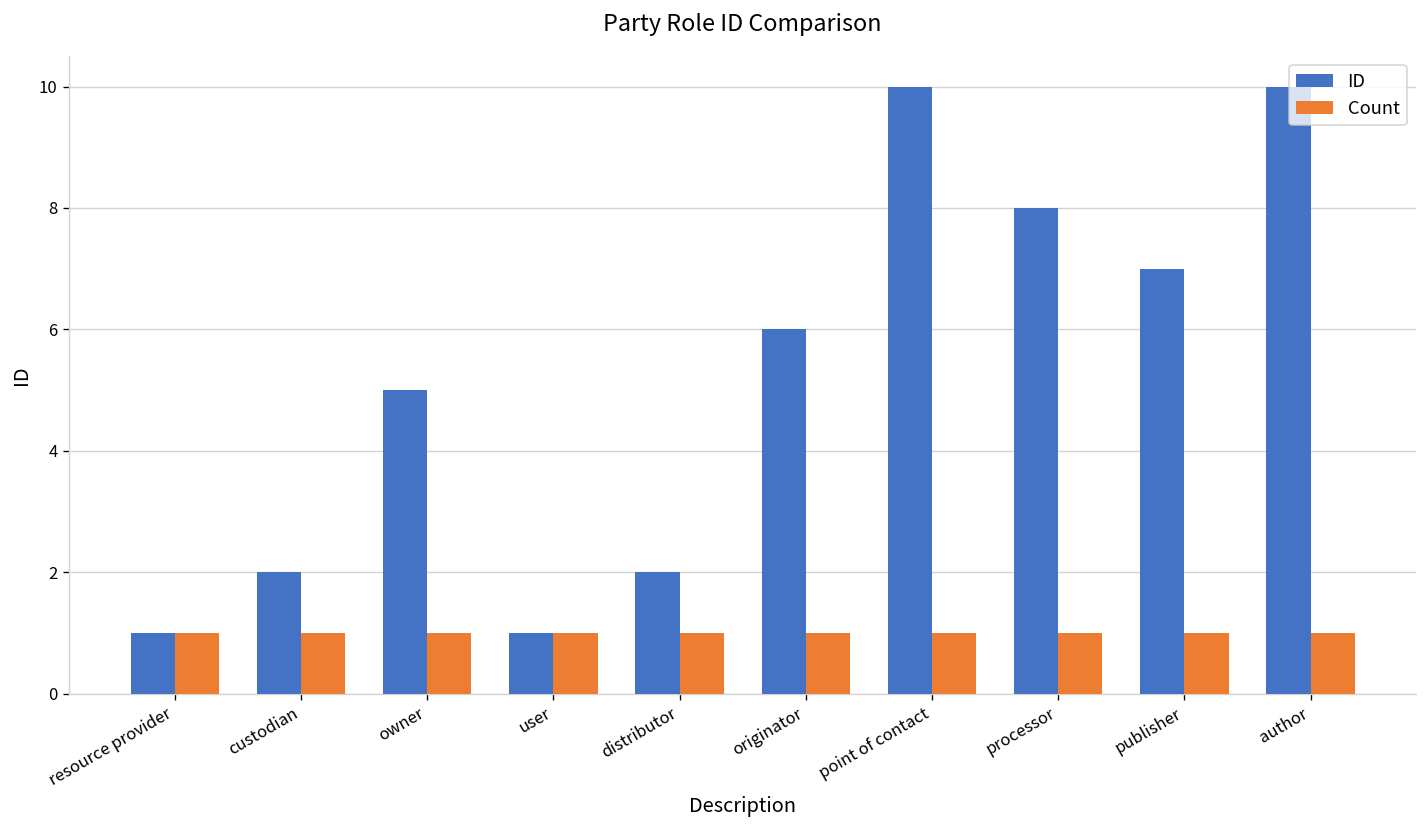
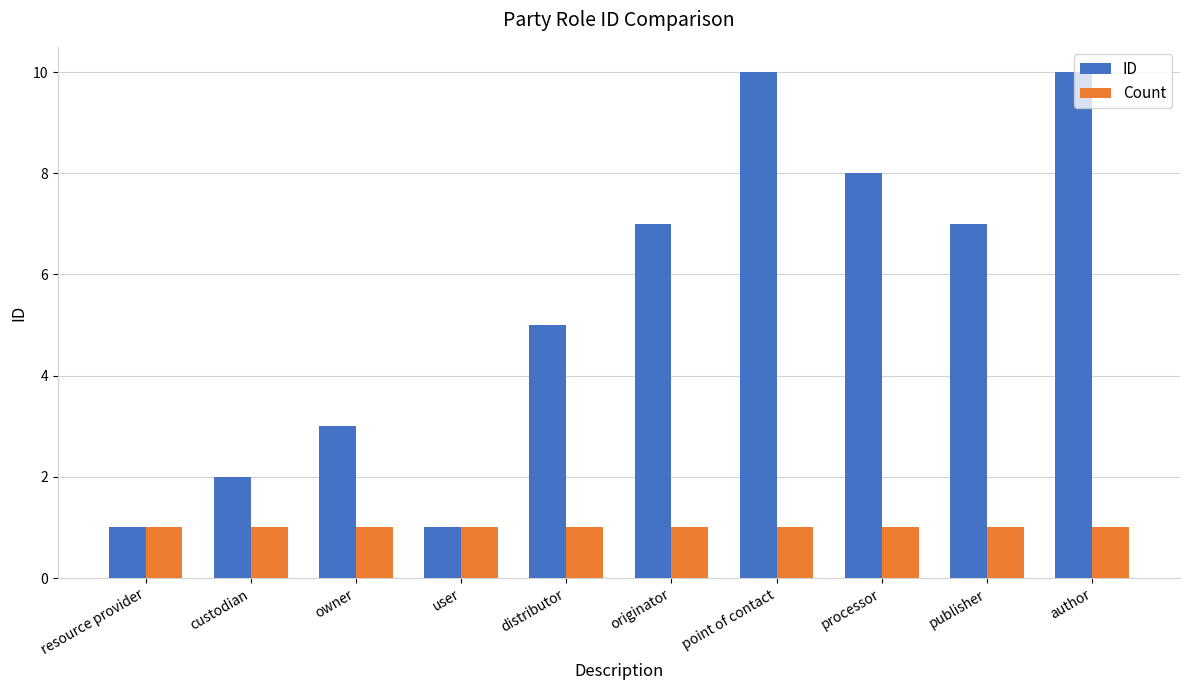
ID, owner: 5 -> 3
ID, distributor: 2 -> 5
ID, originator: 6 -> 7
